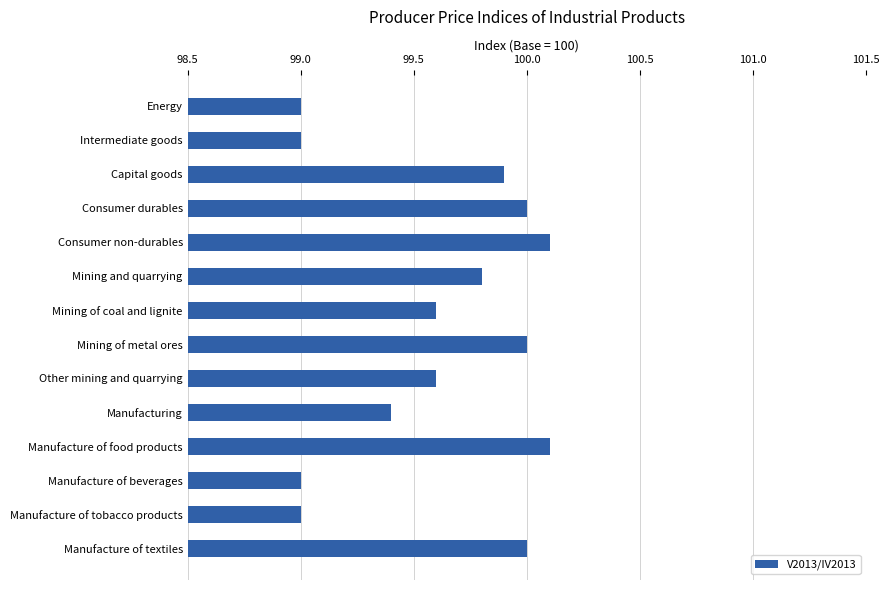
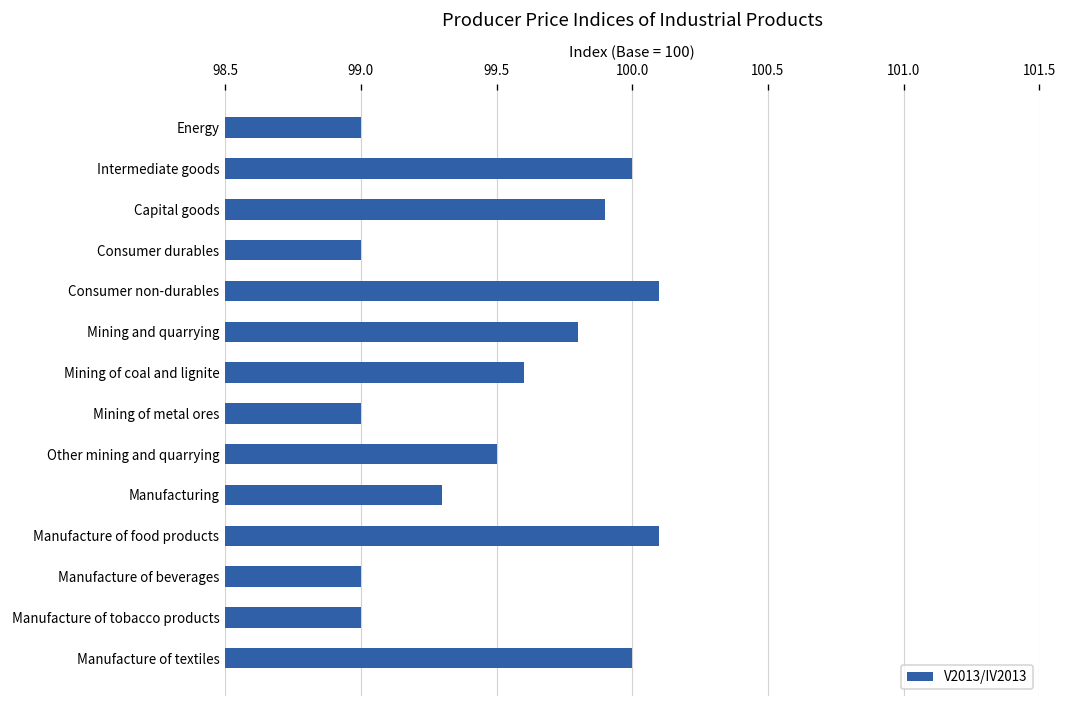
Intermediate goods: 99 -> 100
Consumer durables: 100 -> 99
Mining of metal ores: 100 -> 99
Other mining and quarrying: 99.6 -> 99.5
Manufacturing: 99.4 -> 99.3
